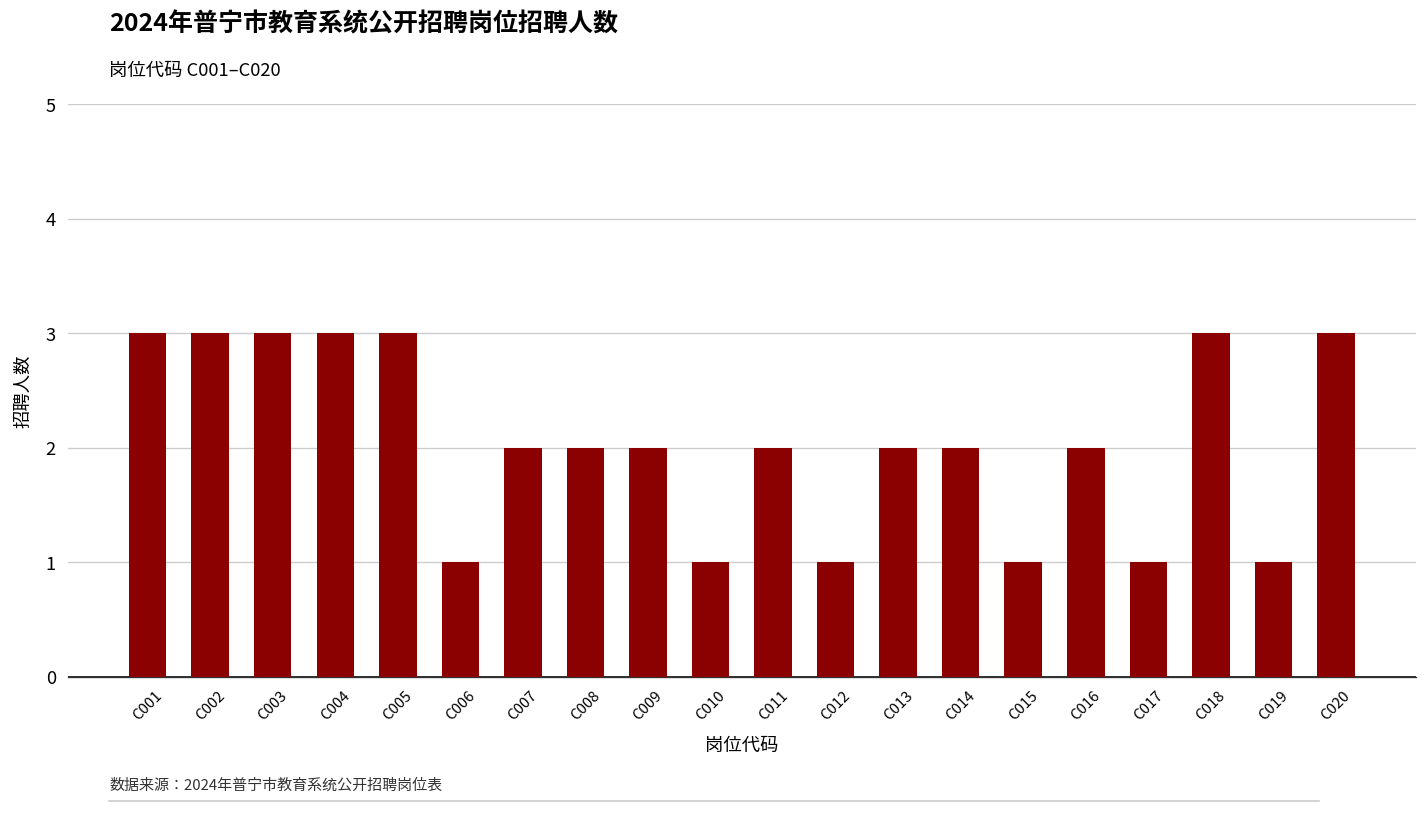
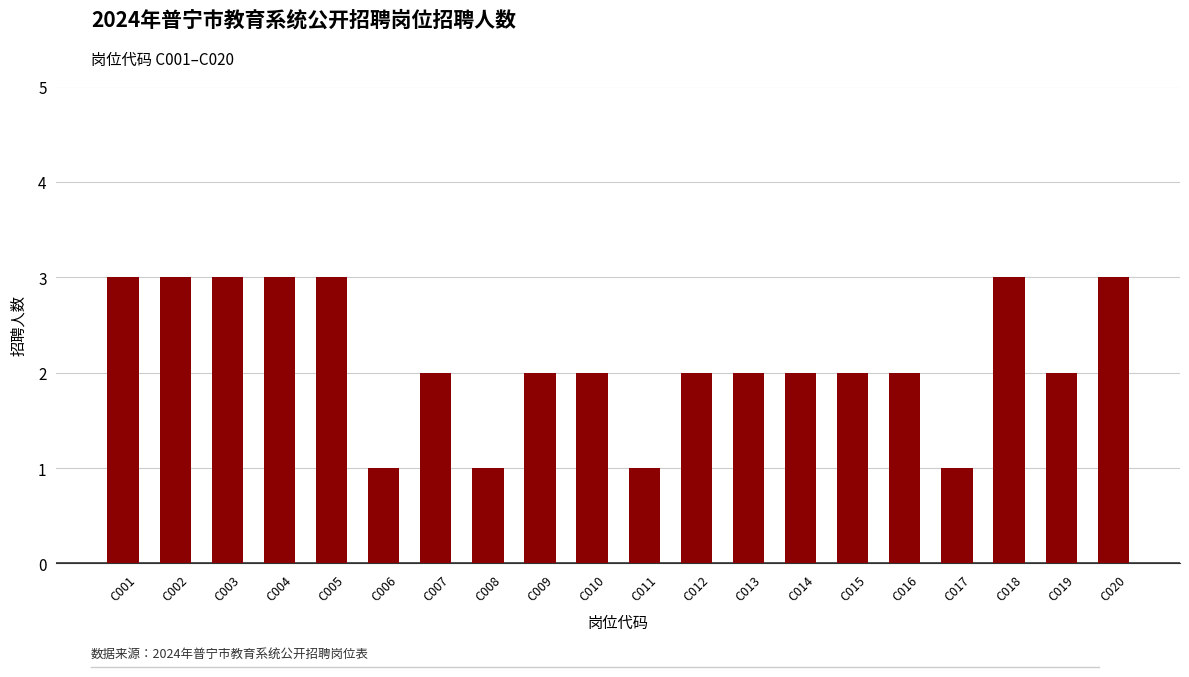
C008: 2 -> 1
C010: 1 -> 2
C011: 2 -> 1
C012: 1 -> 2
C015: 1 -> 2
C019: 1 -> 2
